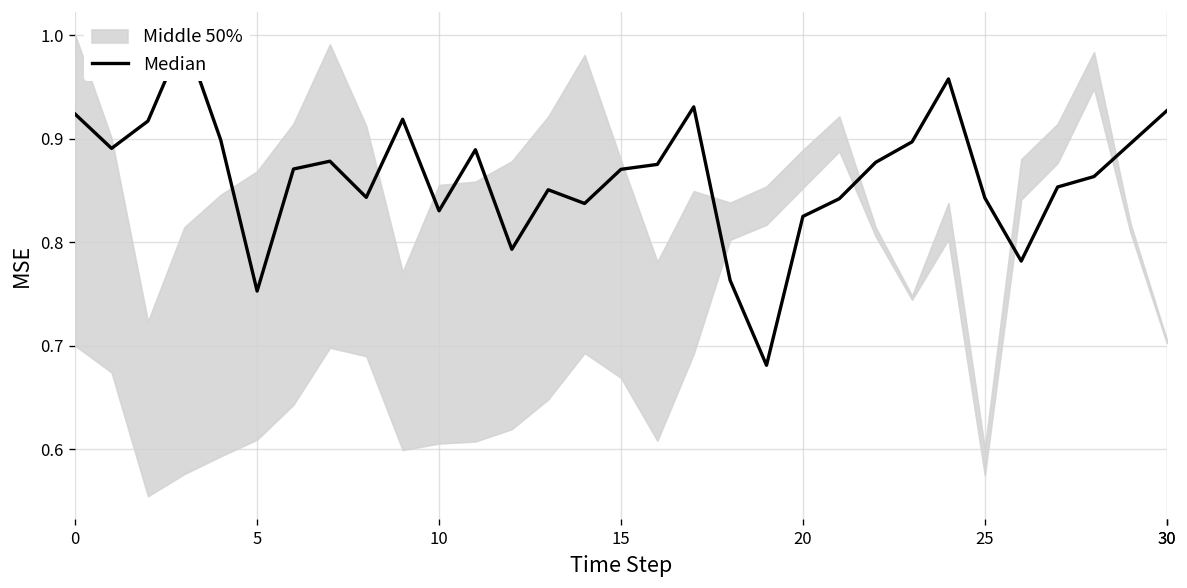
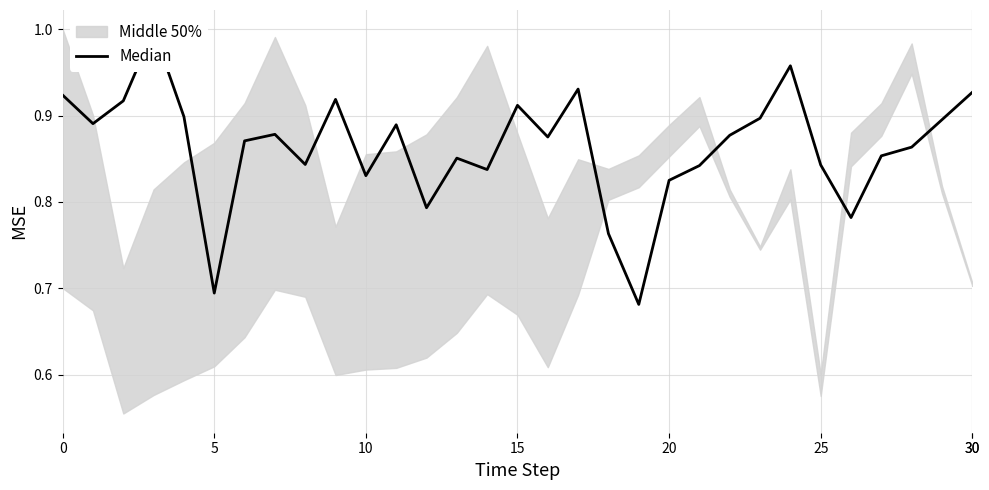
Median, 5: 0.75 -> 0.69
Median, 15: 0.87 -> 0.91
